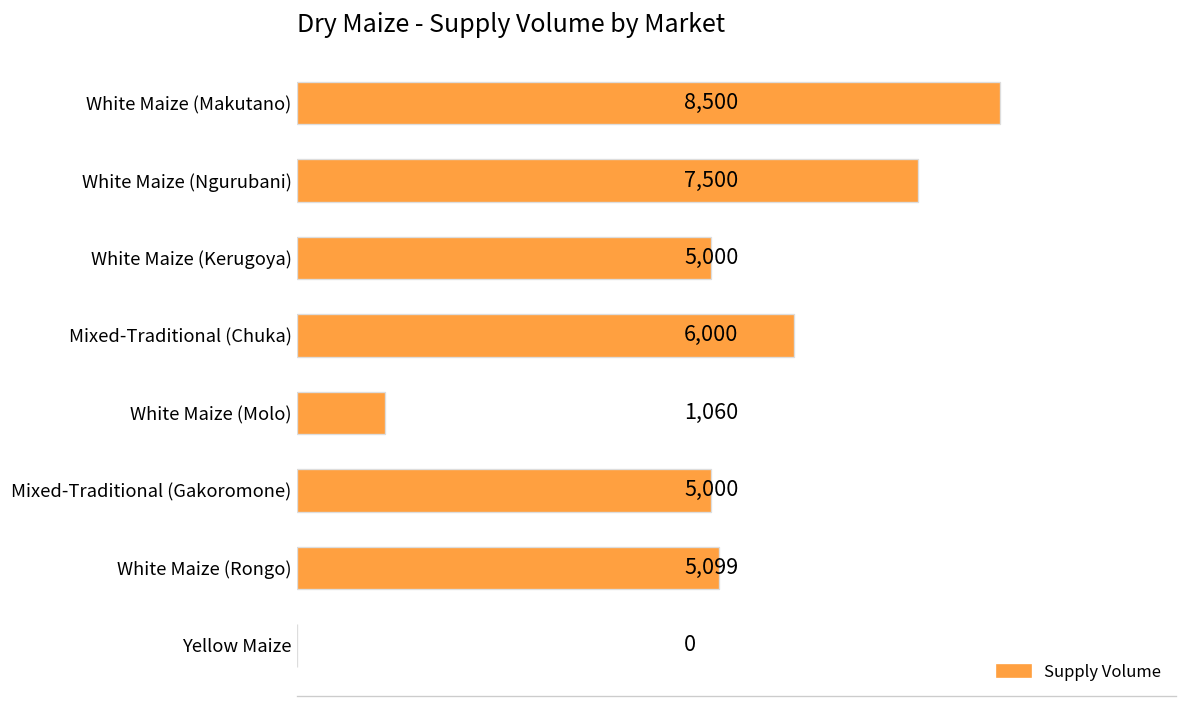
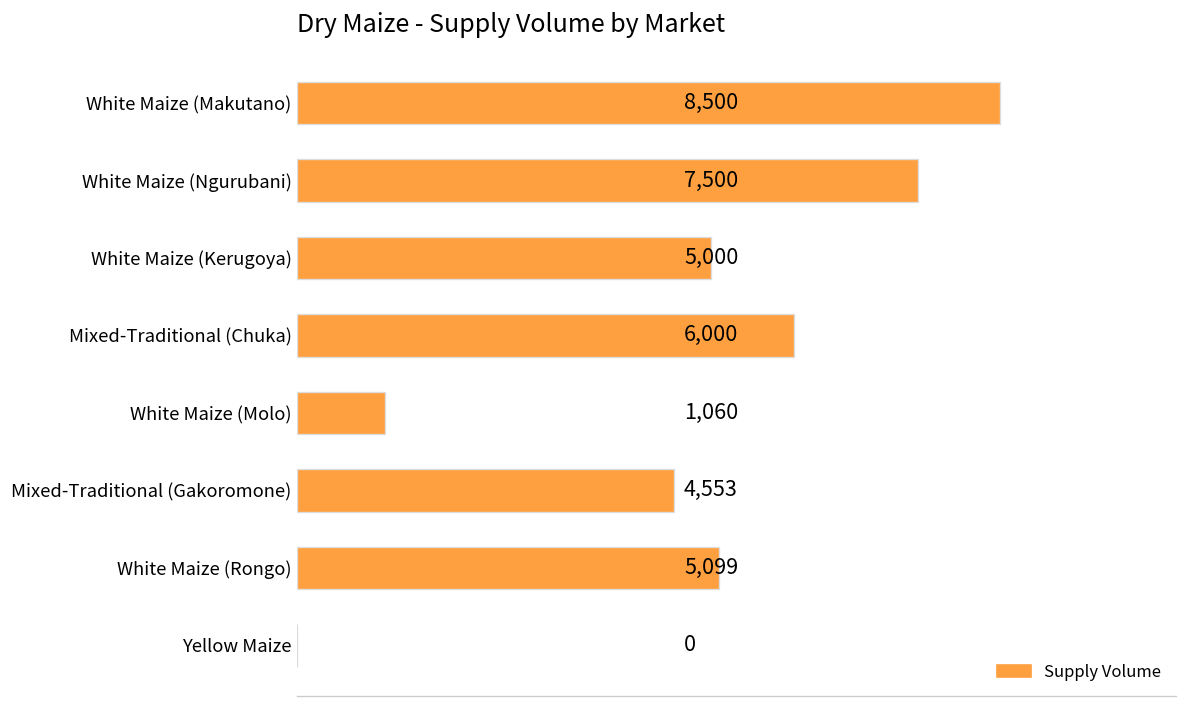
Mixed-Traditional (Gakoromone): 5,000 -> 4,553
